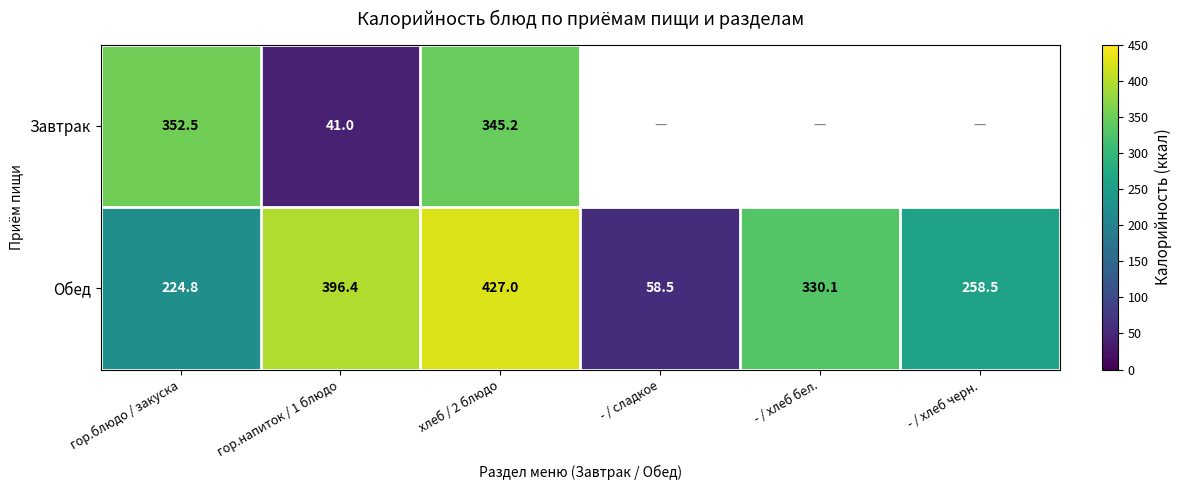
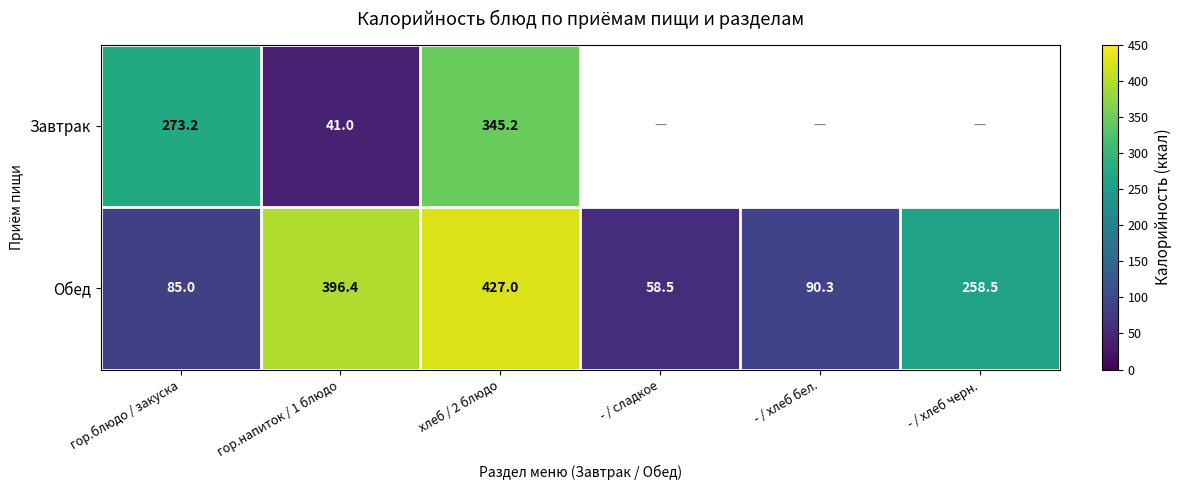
Завтрак, гор.блюдо / закуска: 352.5 -> 273.2
Обед, гор.блюдо / закуска: 224.8 -> 85.0
Обед, - / хлеб бел.: 330.1 -> 90.3
